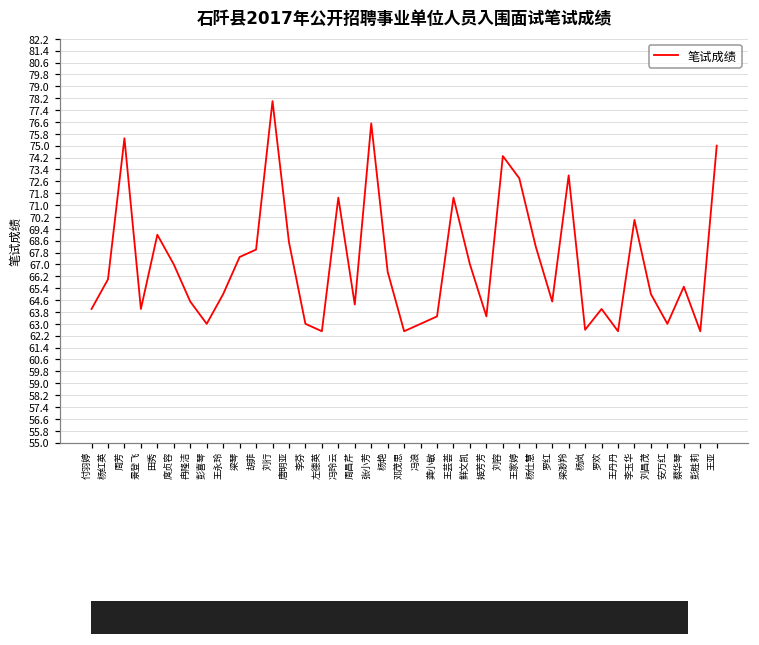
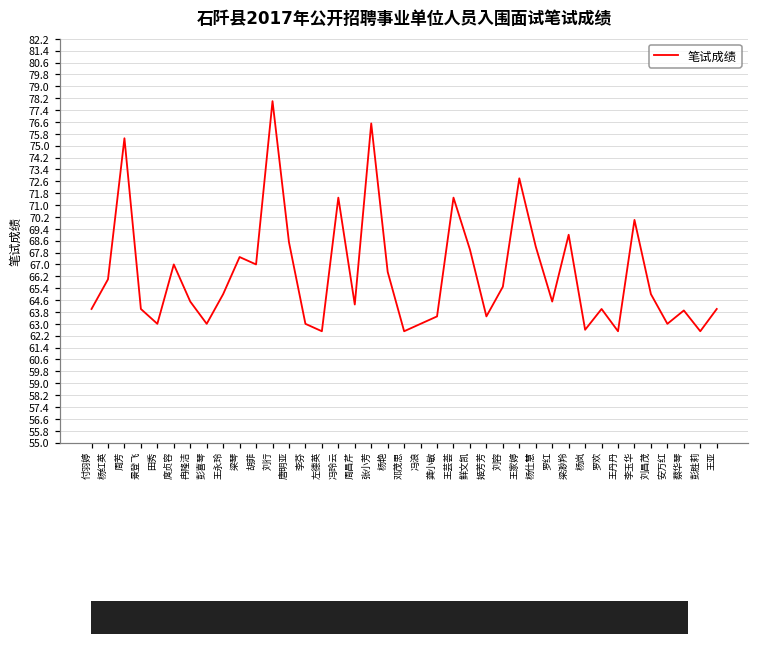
田秀: 69 -> 63
胡菲: 68 -> 67
鲜文凯: 67 -> 68
刘容: 74.3 -> 65.5
梁渺羚: 73 -> 69
蔡华琴: 65.5 -> 63.9
王亚: 75 -> 64
